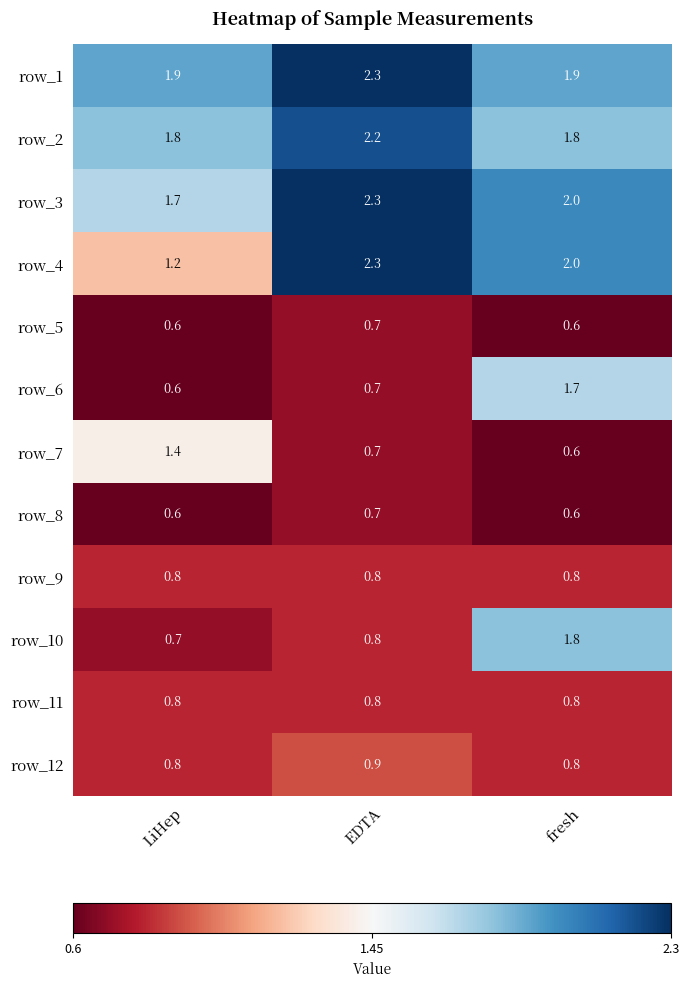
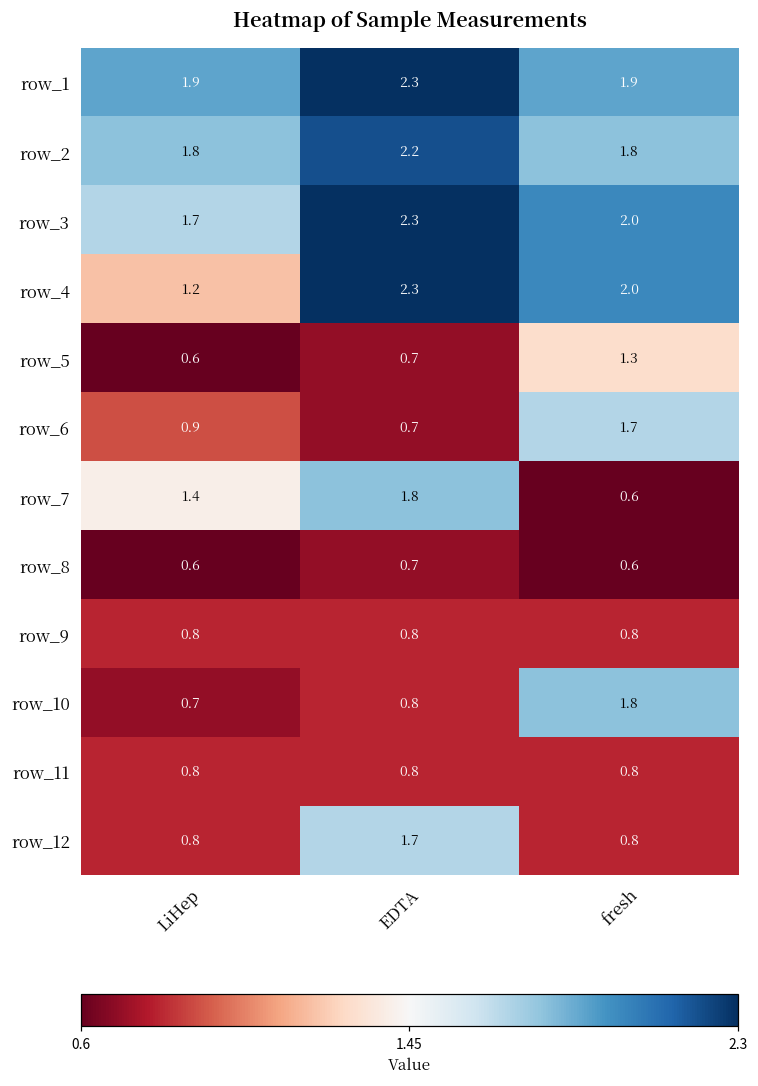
row_5, fresh: 0.6 -> 1.3
row_6, LiHep: 0.6 -> 0.9
row_7, EDTA: 0.7 -> 1.8
row_12, EDTA: 0.9 -> 1.7
